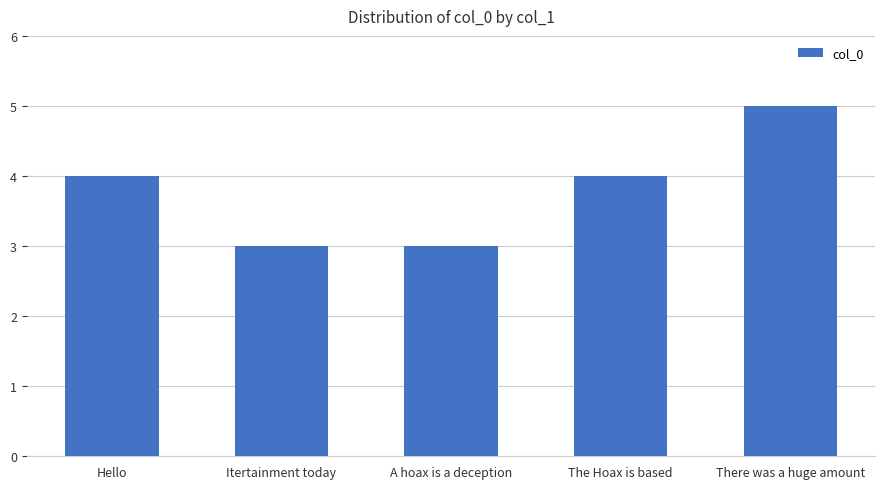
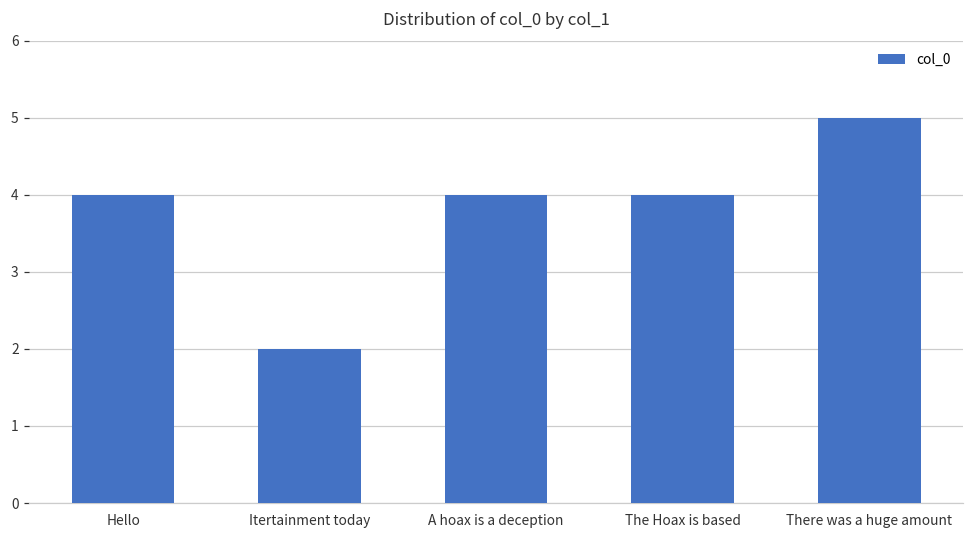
Itertainment today: 3 -> 2
A hoax is a deception: 3 -> 4
